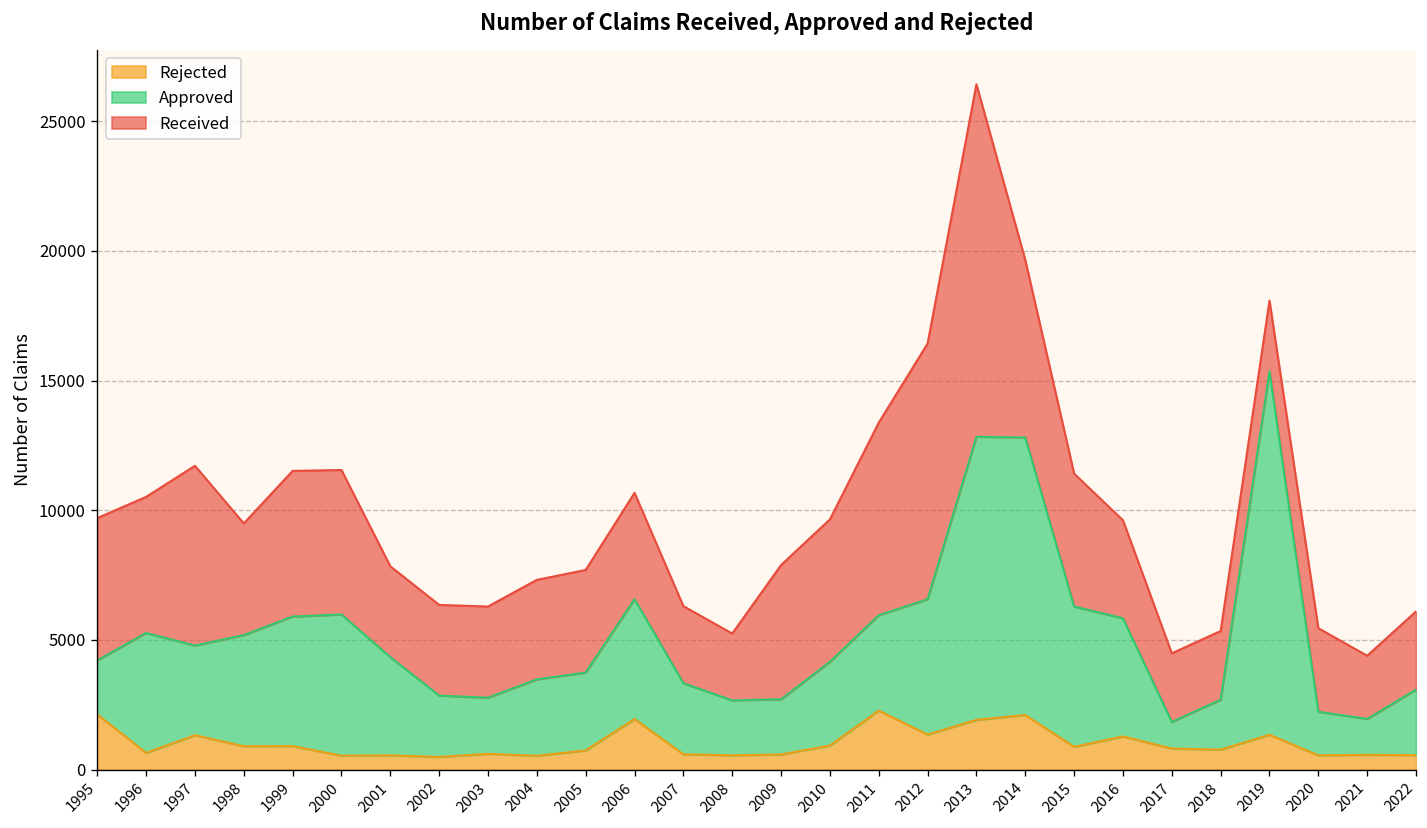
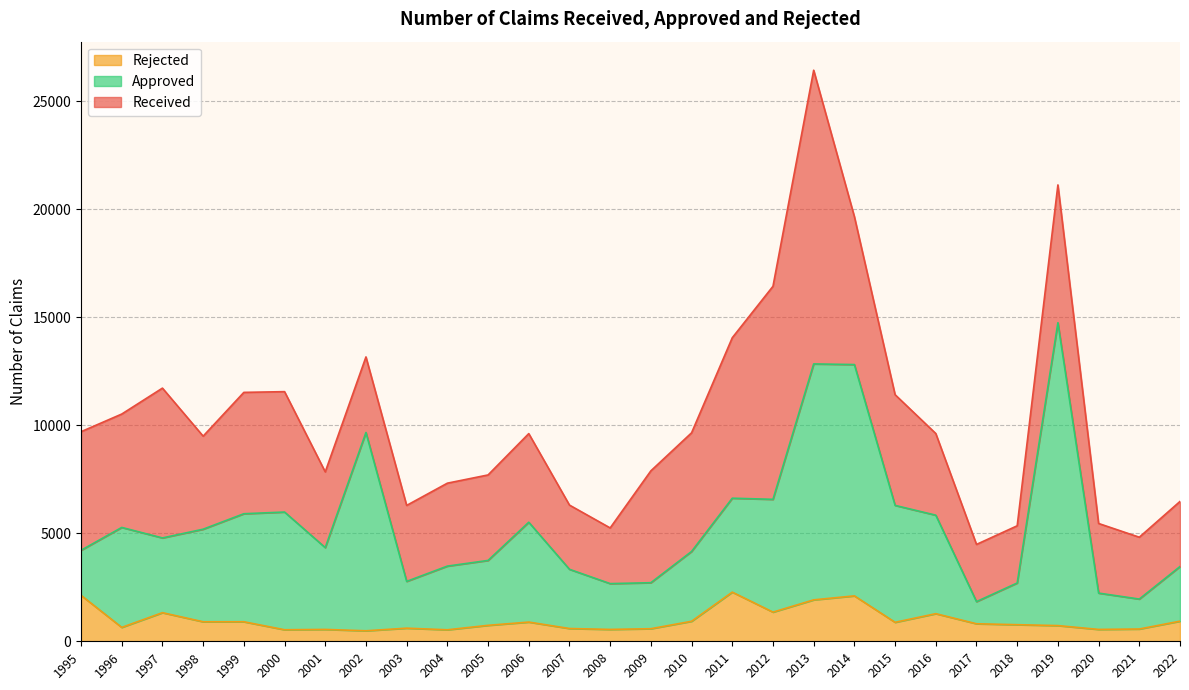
Approved, 2002: 2400 -> 9200
Rejected, 2006: 1900 -> 900
Approved, 2011: 3700 -> 4300
Rejected, 2019: 1300 -> 700
Received, 2019: 2700 -> 6400
Received, 2021: 2400 -> 2900
Rejected, 2022: 600 -> 900
